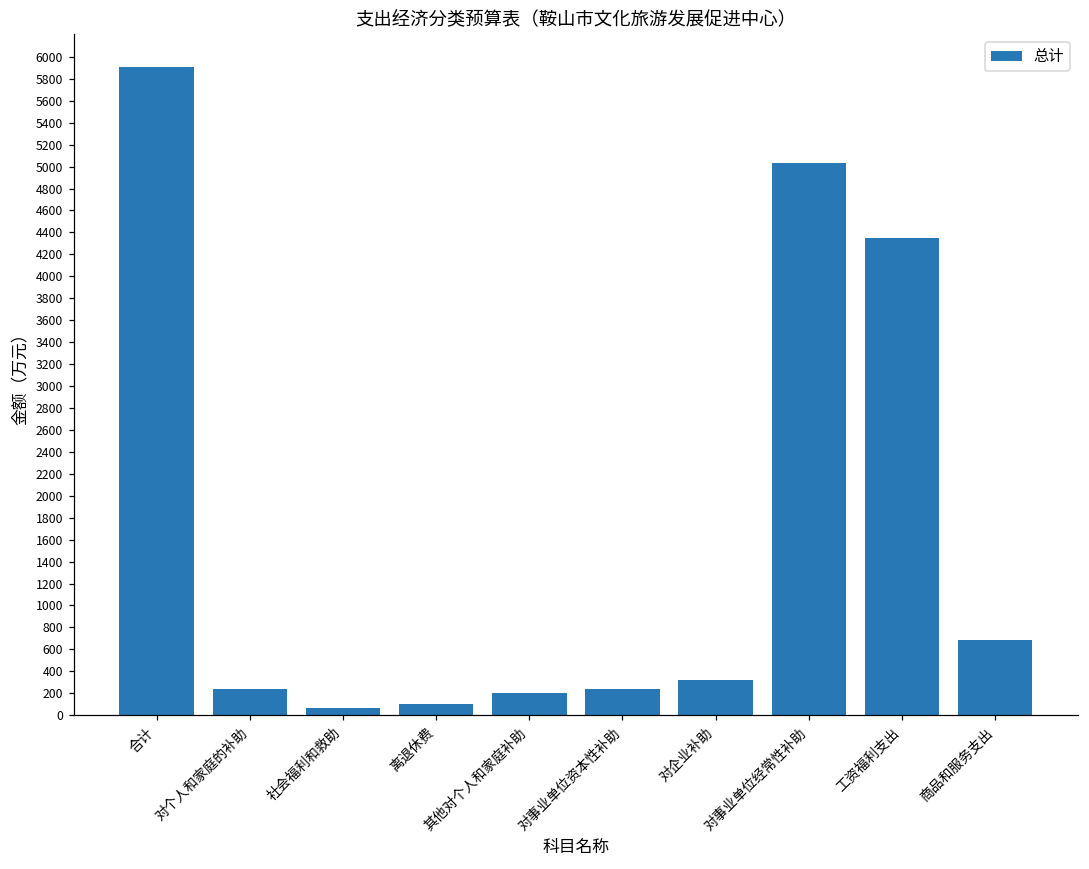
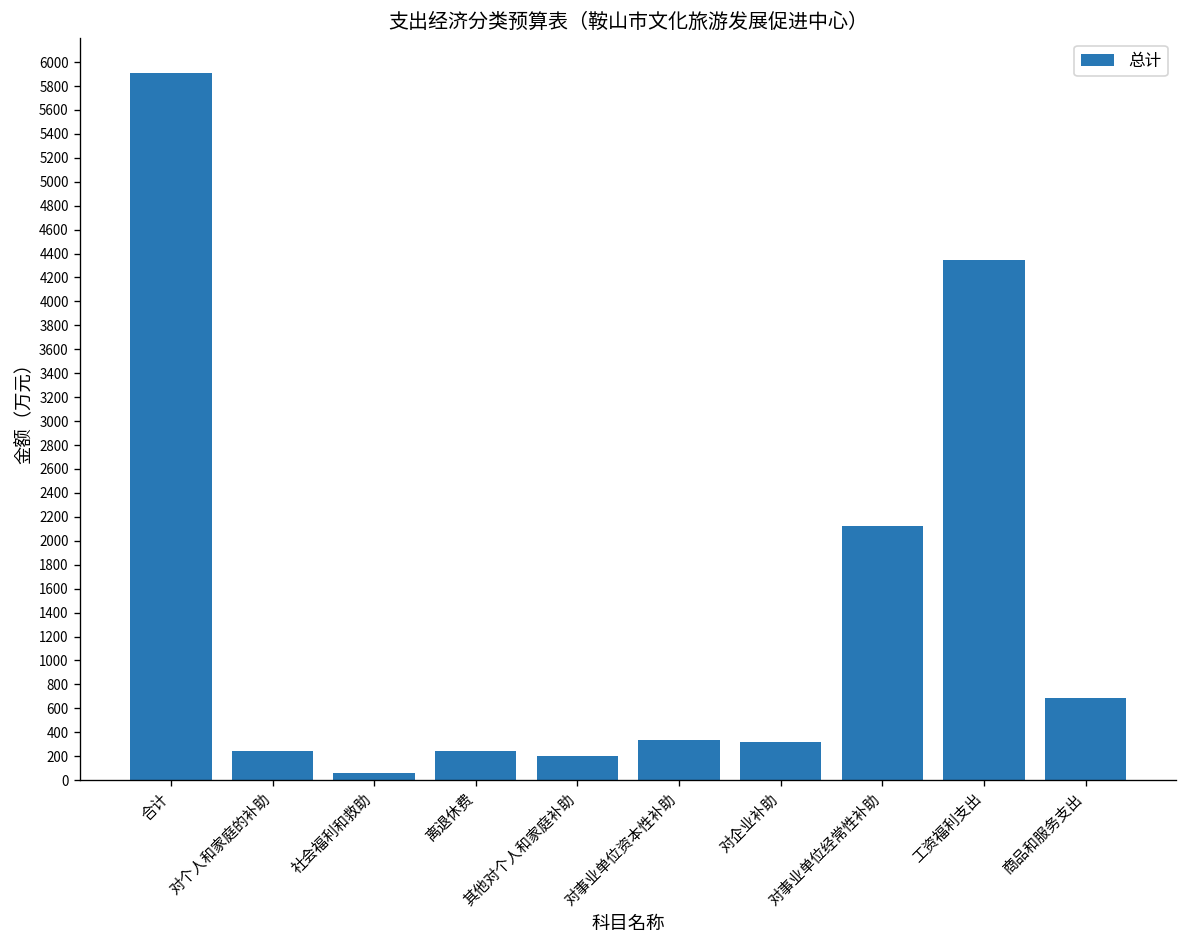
离退休费: 100 -> 200
对事业单位资本性补助: 200 -> 300
对事业单位经常性补助: 5000 -> 2100
